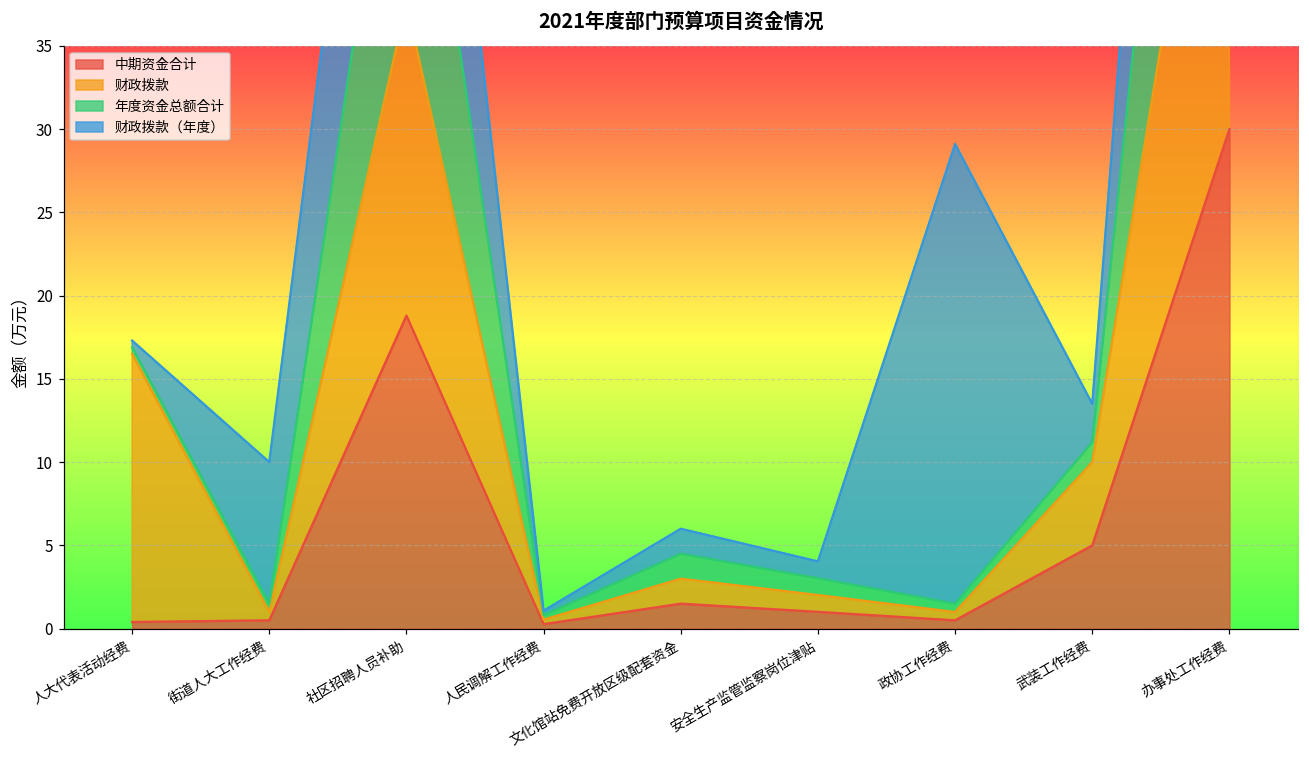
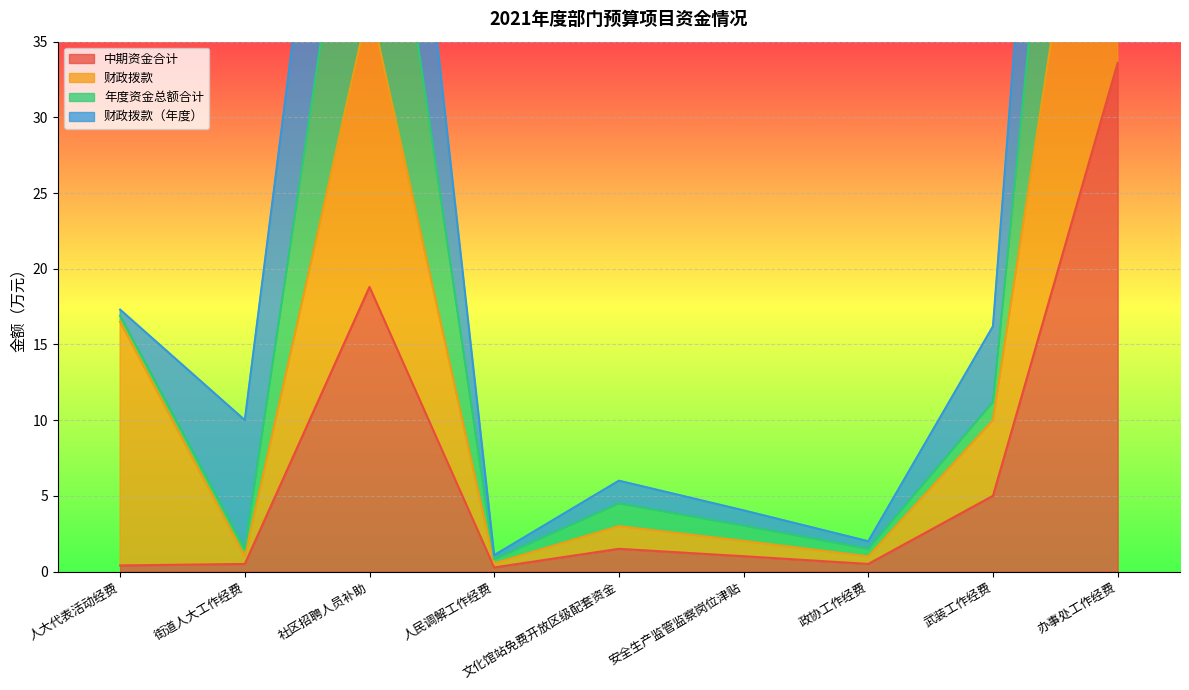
财政拨款（年度）, 政协工作经费: 27.6 -> 0.5
财政拨款（年度）, 武装工作经费: 2.3 -> 5.0
中期资金合计, 办事处工作经费: 30.0 -> 33.6
